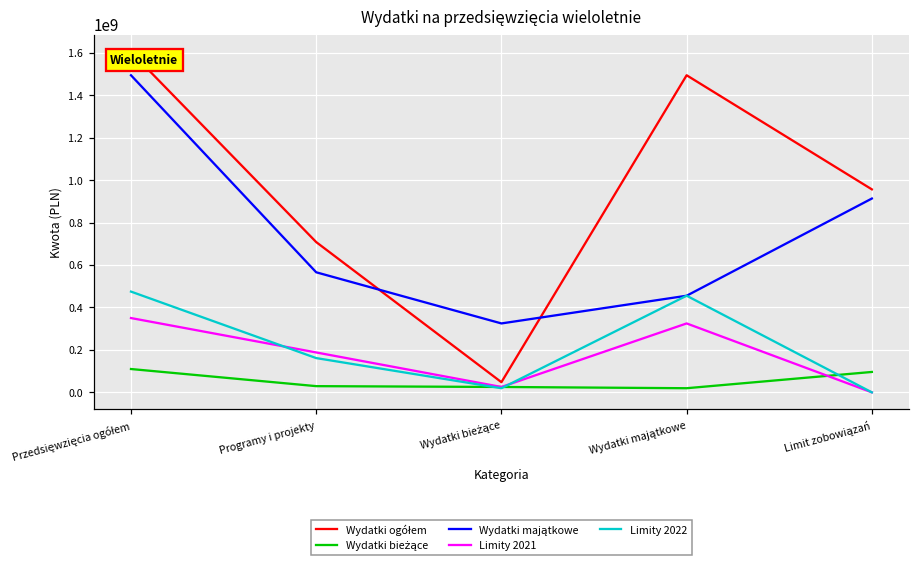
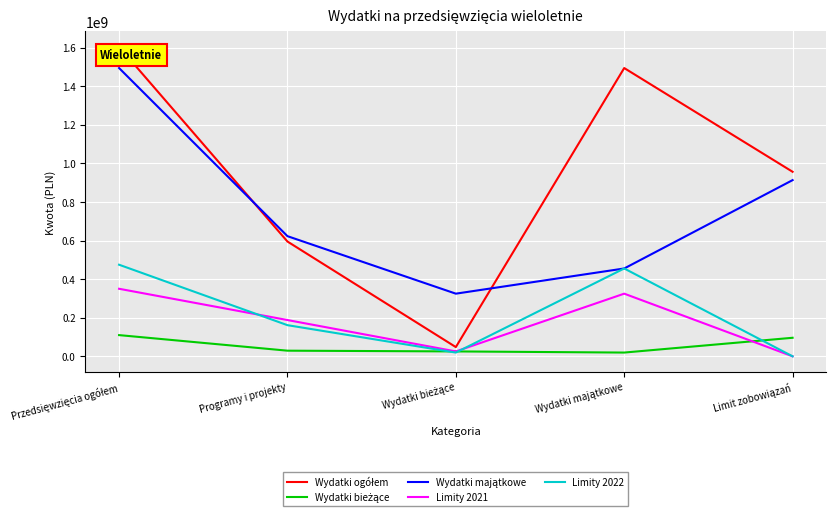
Wydatki ogółem, Programy i projekty: 710000000 -> 590000000
Wydatki majątkowe, Programy i projekty: 570000000 -> 620000000
